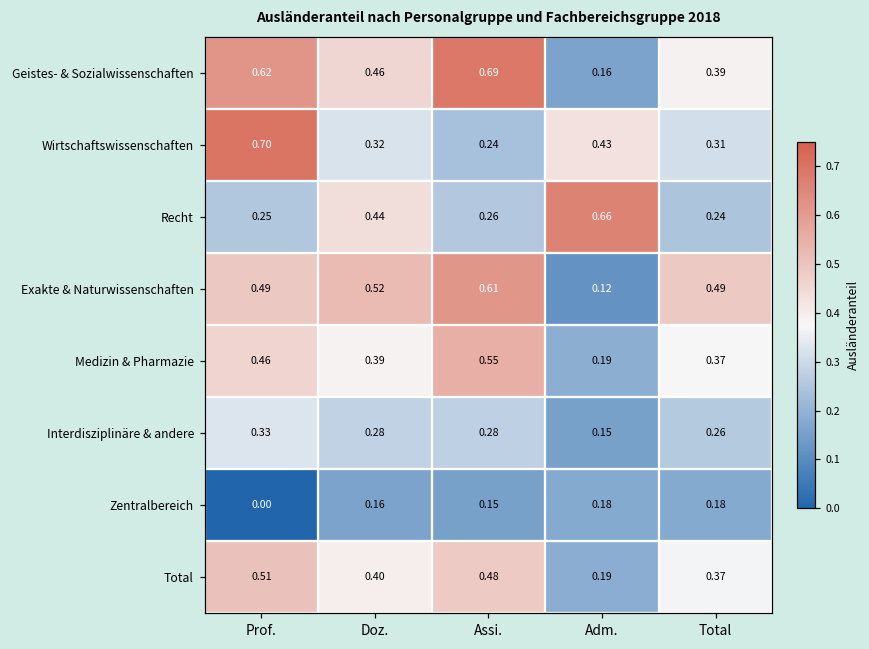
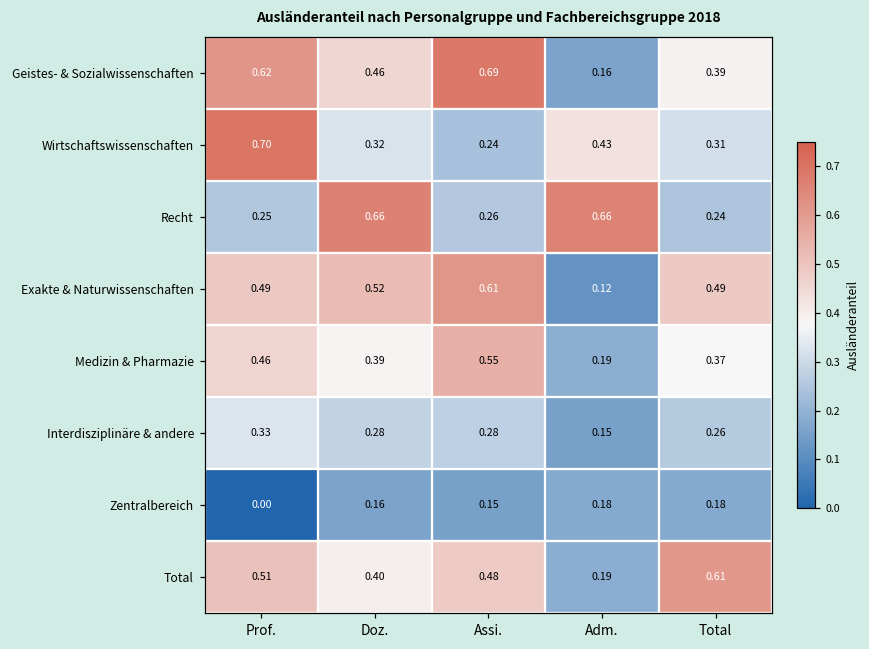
Recht, Doz.: 0.44 -> 0.66
Total, Total: 0.37 -> 0.61
